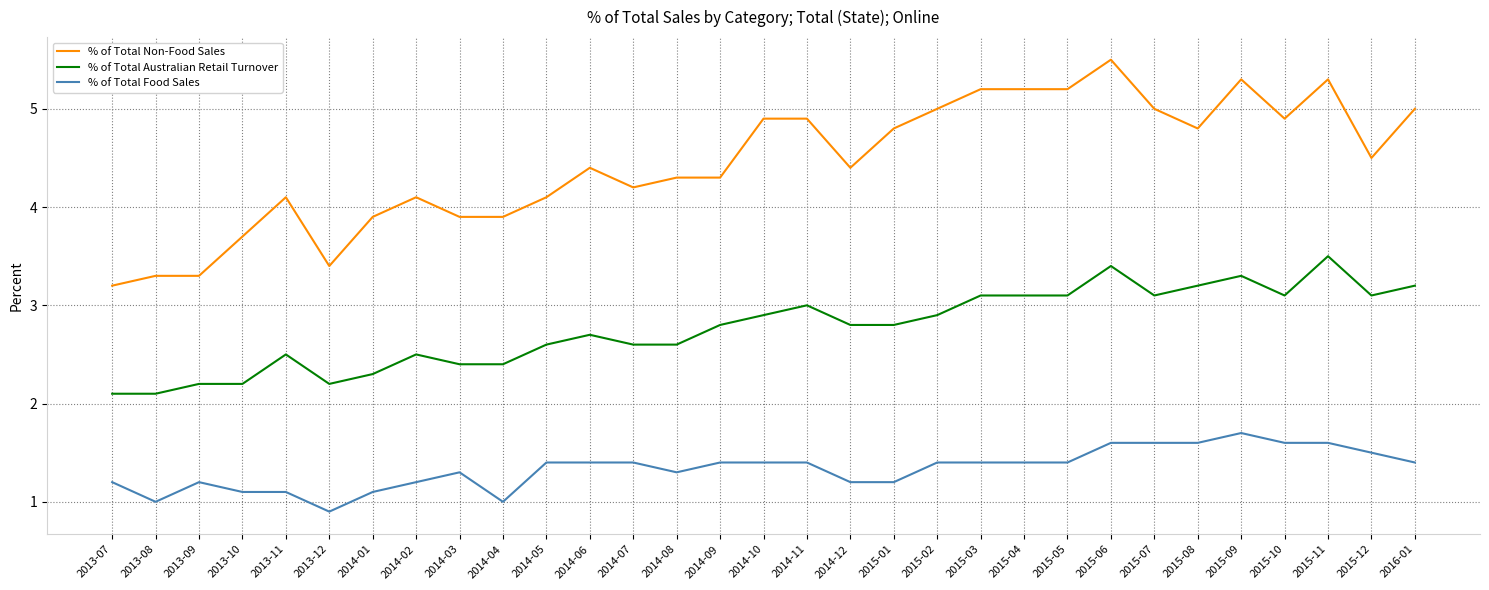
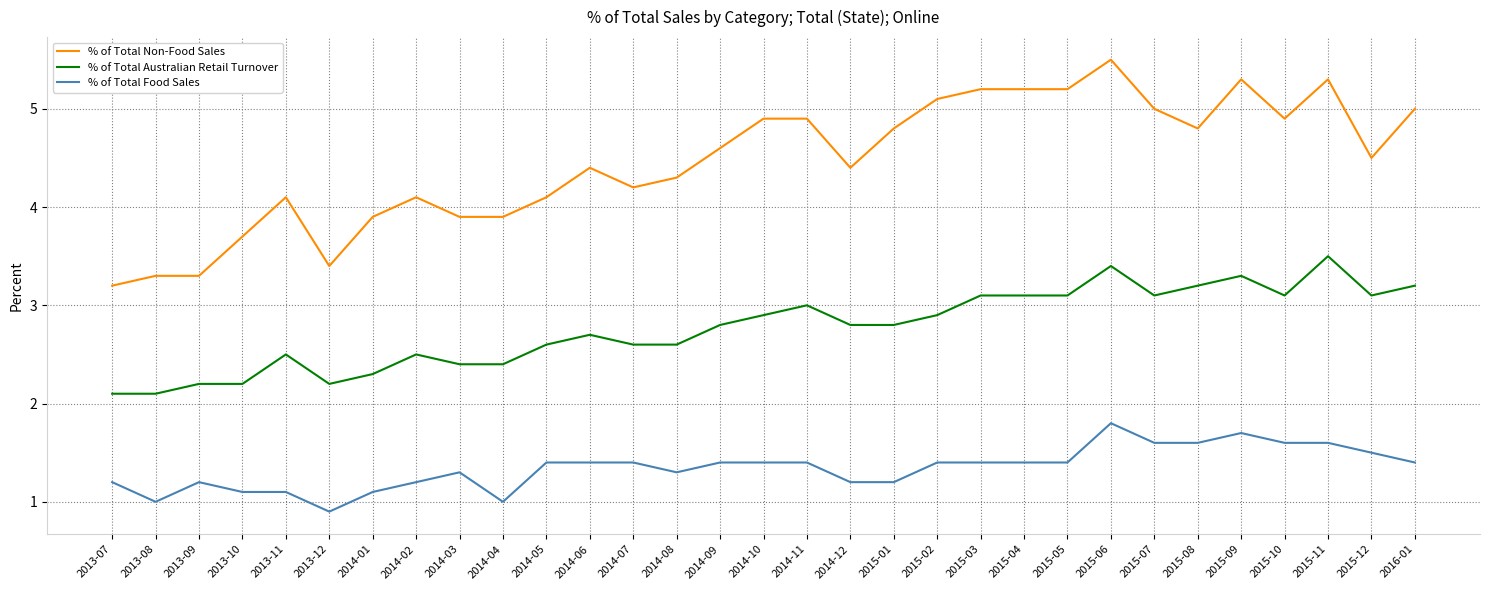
% of Total Non-Food Sales, 2014-09: 4.3 -> 4.6
% of Total Non-Food Sales, 2015-02: 5.0 -> 5.1
% of Total Food Sales, 2015-06: 1.6 -> 1.8
